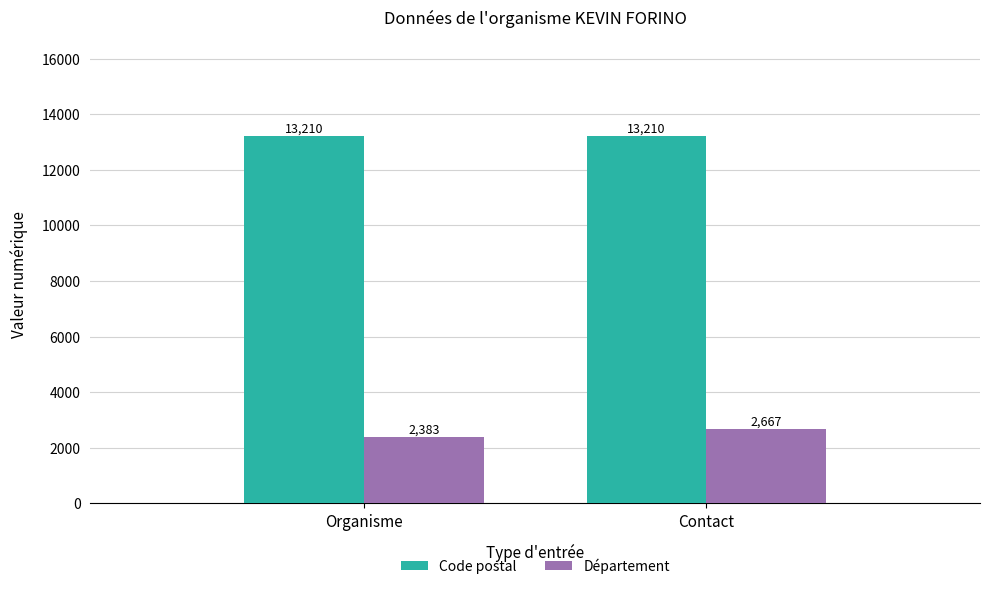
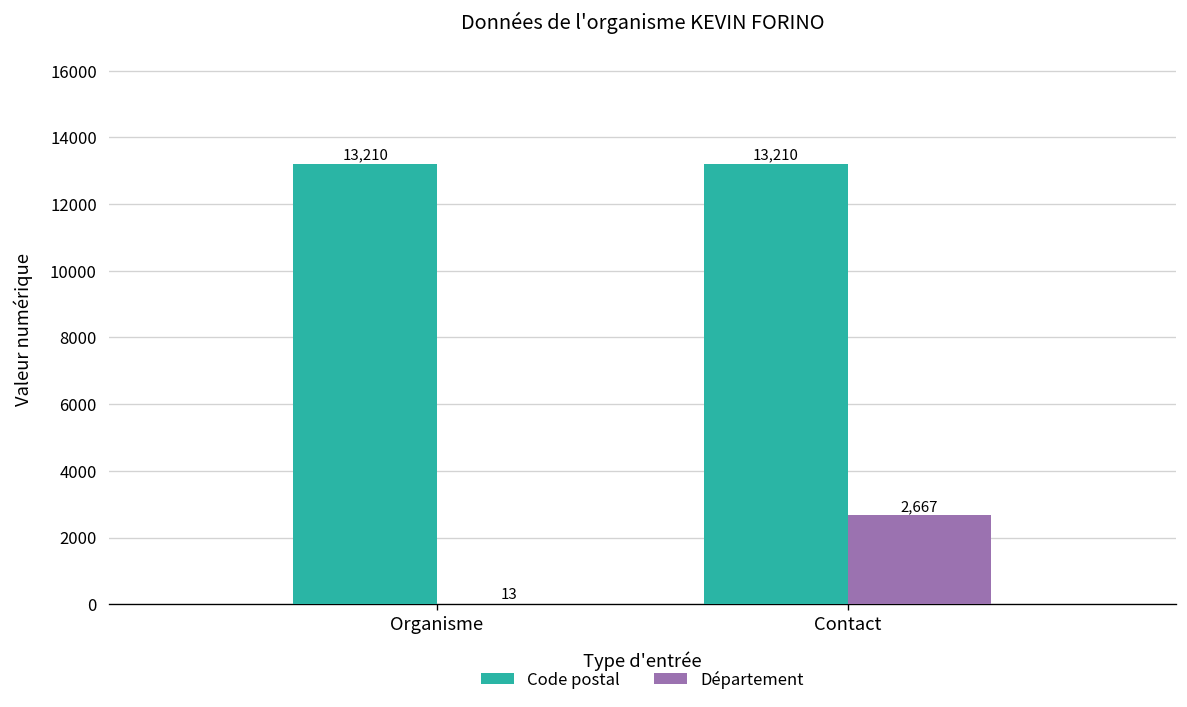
Département, Organisme: 2,383 -> 13
